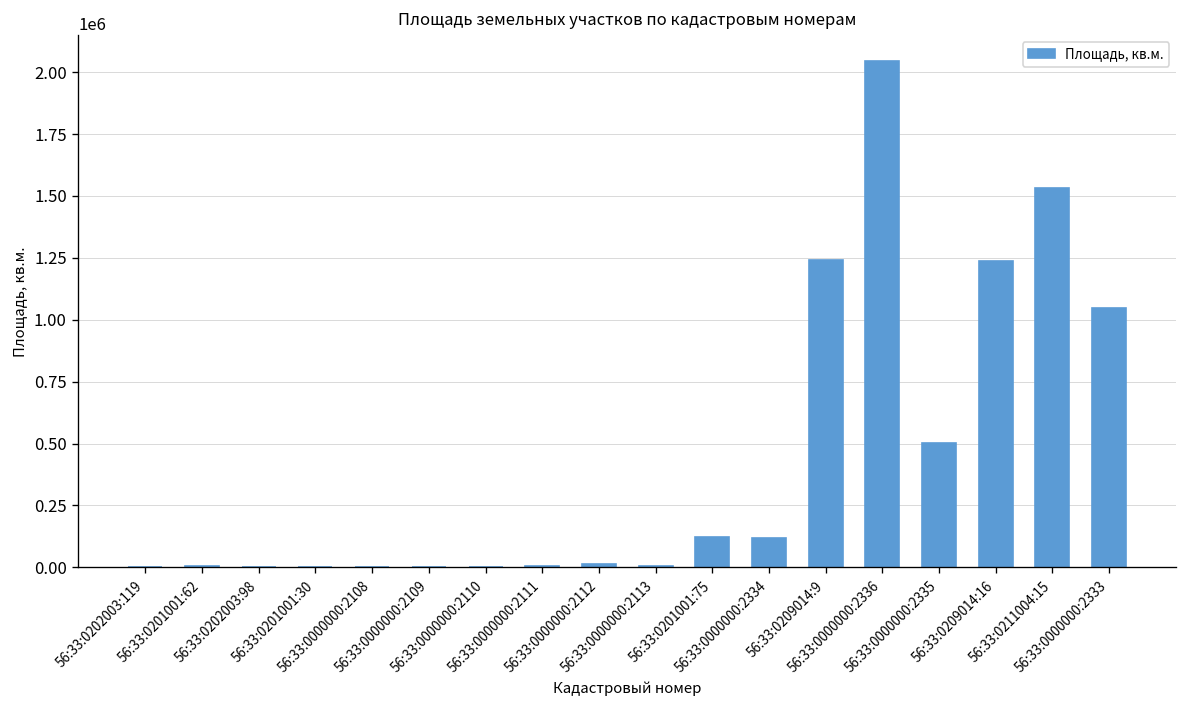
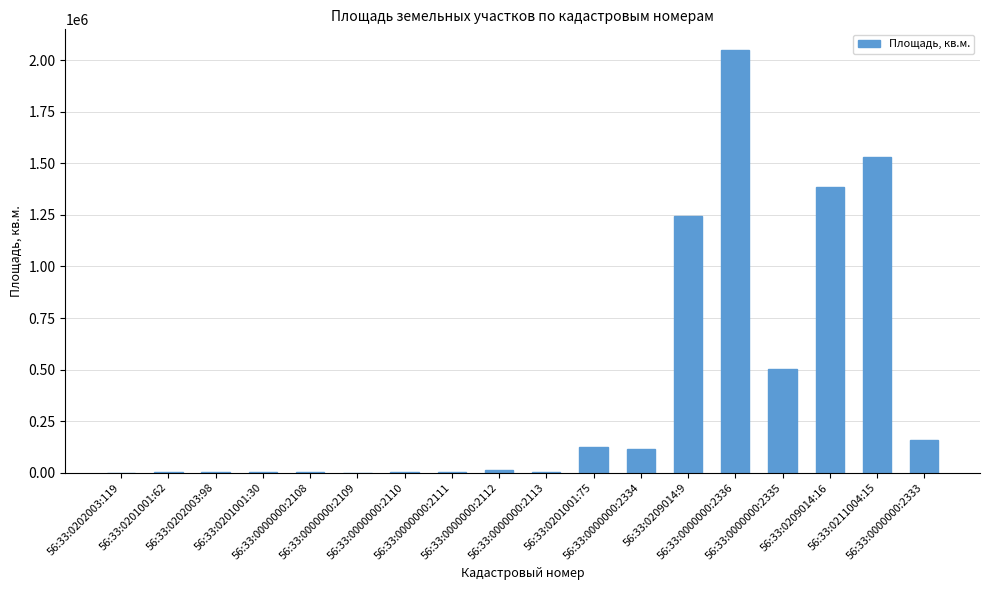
56:33:0209014:16: 1240000 -> 1380000
56:33:0000000:2333: 1050000 -> 160000
